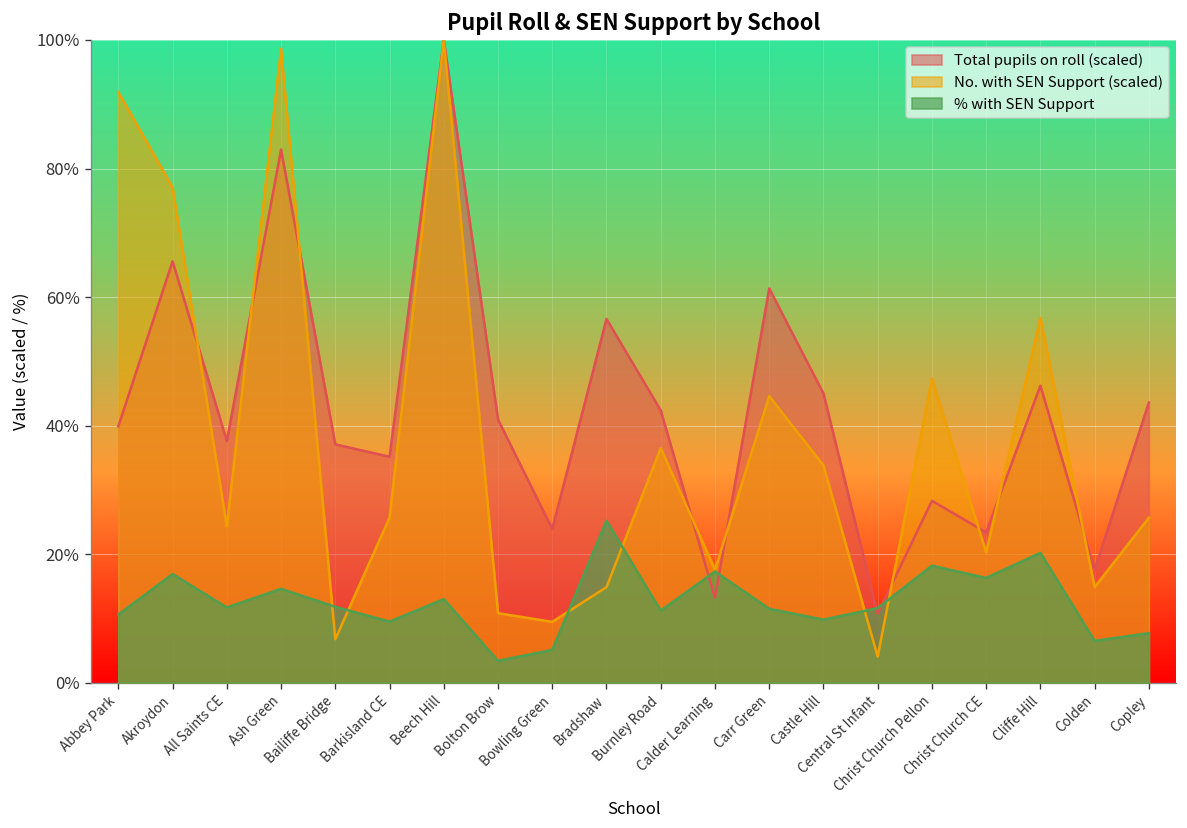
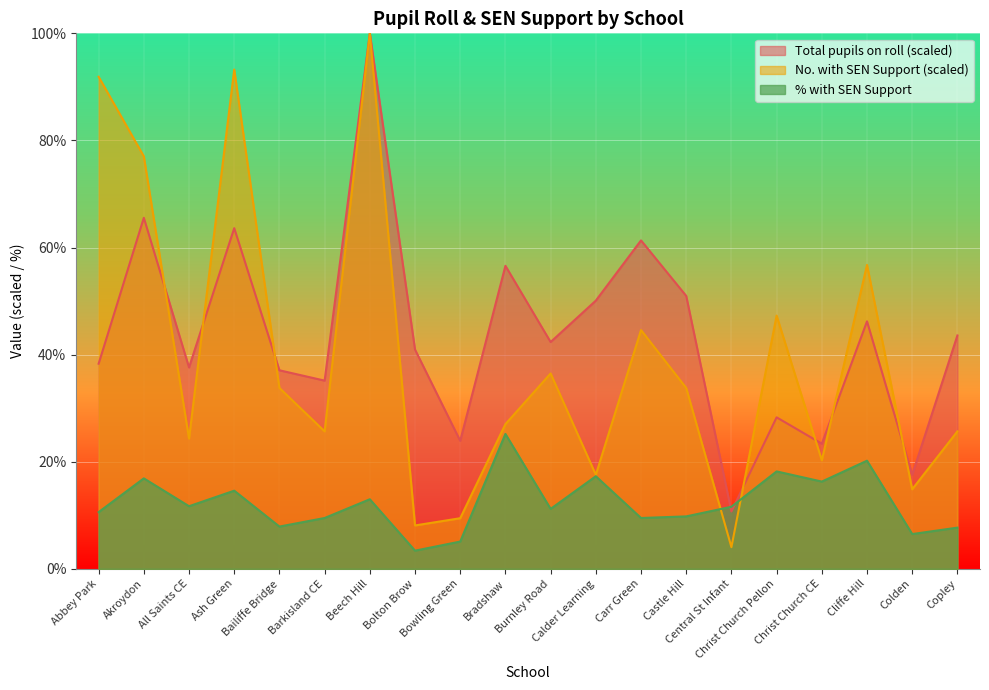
Total pupils on roll (scaled), Abbey Park: 40% -> 38%
Total pupils on roll (scaled), Ash Green: 83% -> 64%
No. with SEN Support (scaled), Ash Green: 99% -> 93%
No. with SEN Support (scaled), Bailiffe Bridge: 7% -> 34%
% with SEN Support, Bailiffe Bridge: 12% -> 8%
No. with SEN Support (scaled), Bolton Brow: 11% -> 8%
No. with SEN Support (scaled), Bradshaw: 15% -> 27%
Total pupils on roll (scaled), Calder Learning: 13% -> 50%
% with SEN Support, Carr Green: 12% -> 10%
Total pupils on roll (scaled), Castle Hill: 45% -> 51%
